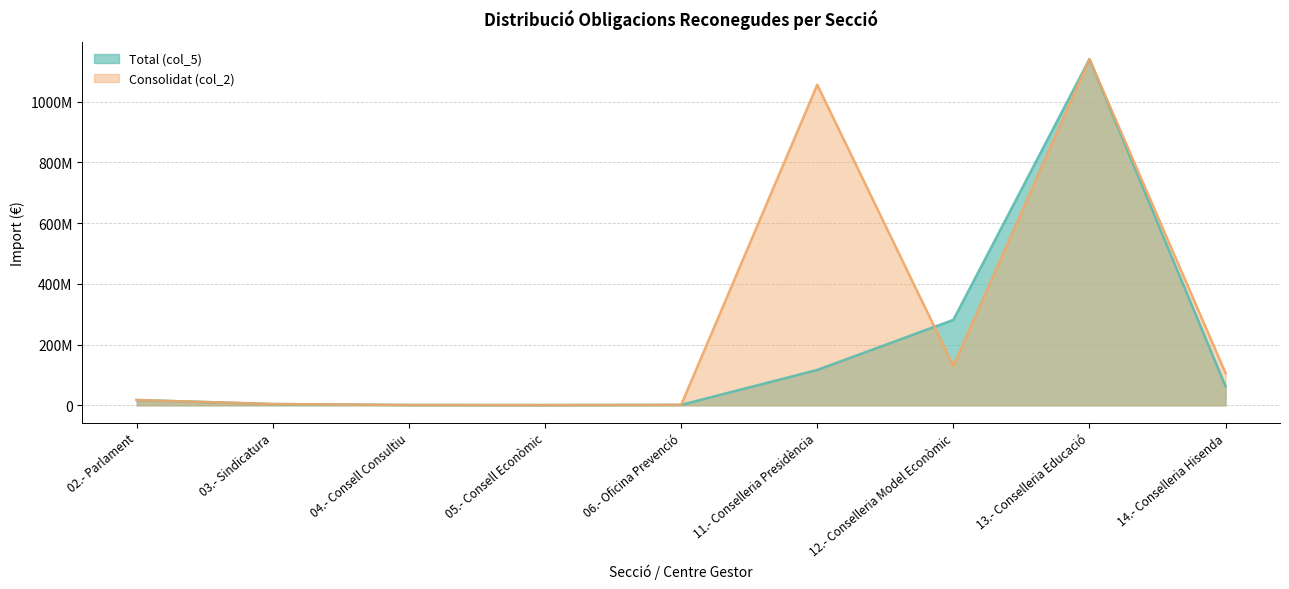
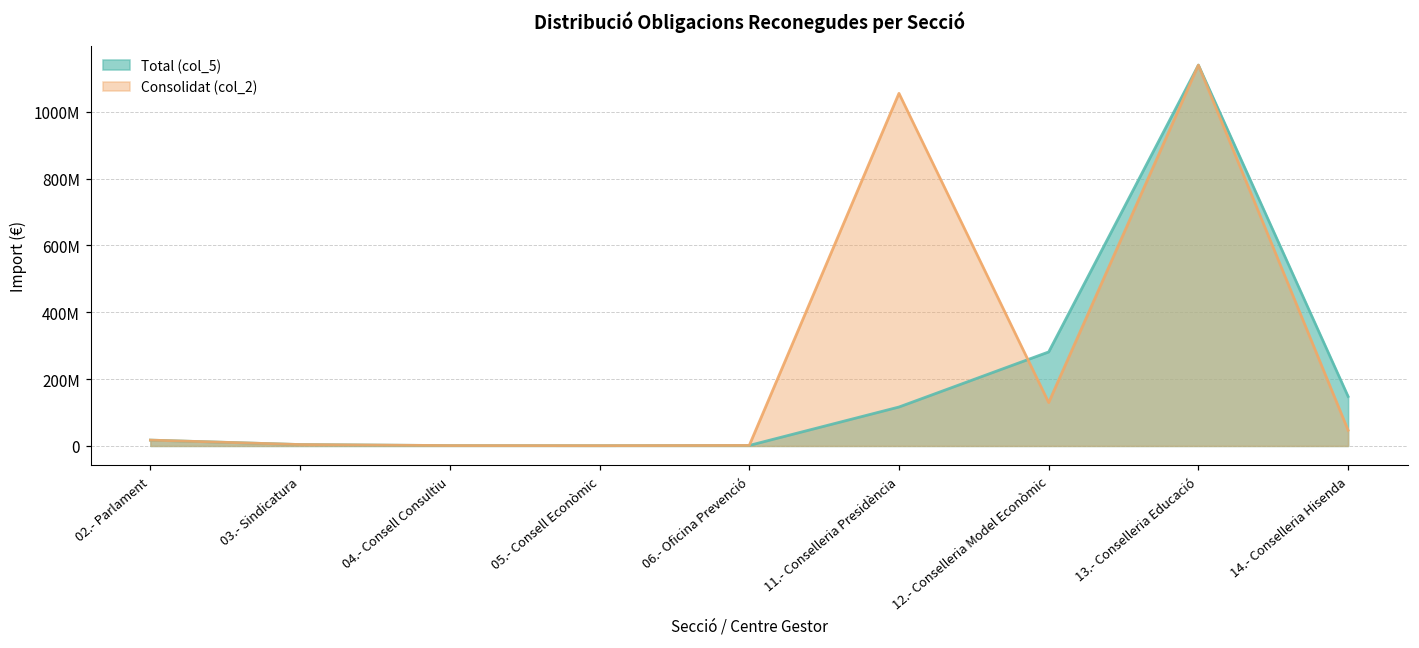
Total (col_5), 14.- Conselleria Hisenda: 60000000 -> 150000000
Consolidat (col_2), 14.- Conselleria Hisenda: 110000000 -> 50000000
